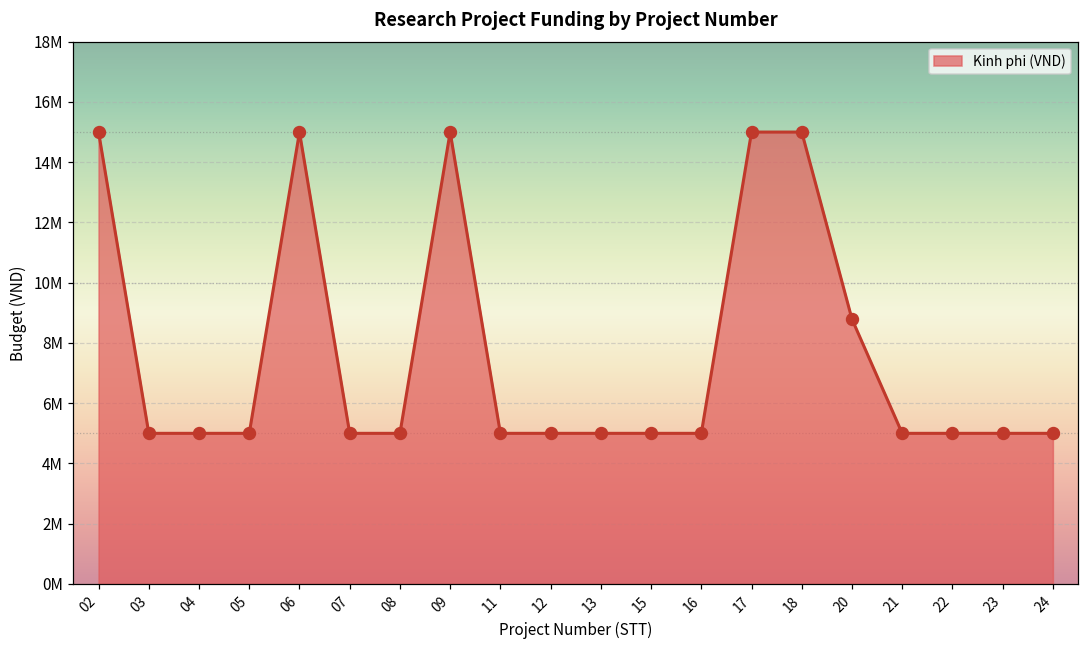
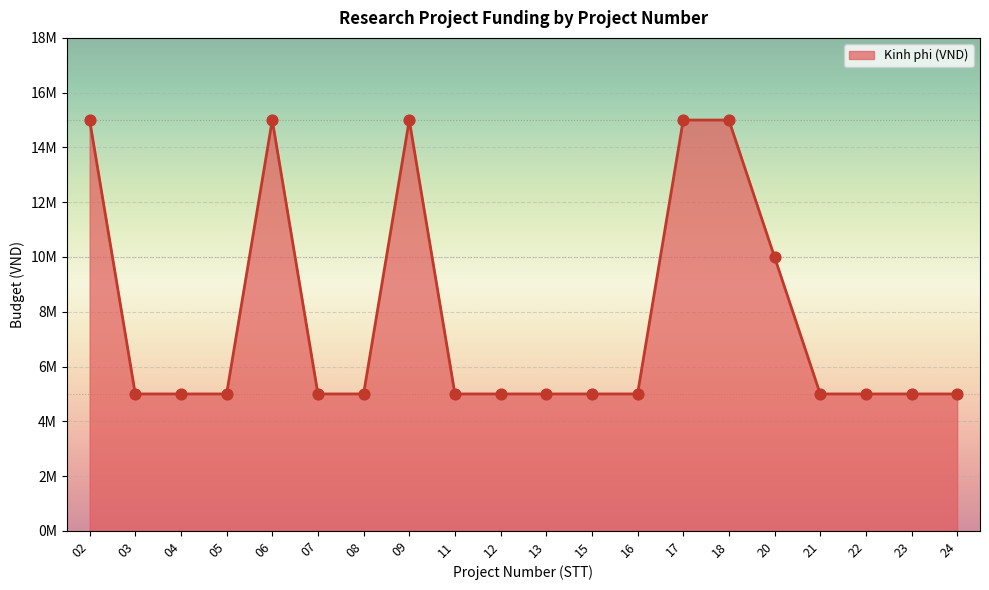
20: 8800000 -> 10000000
